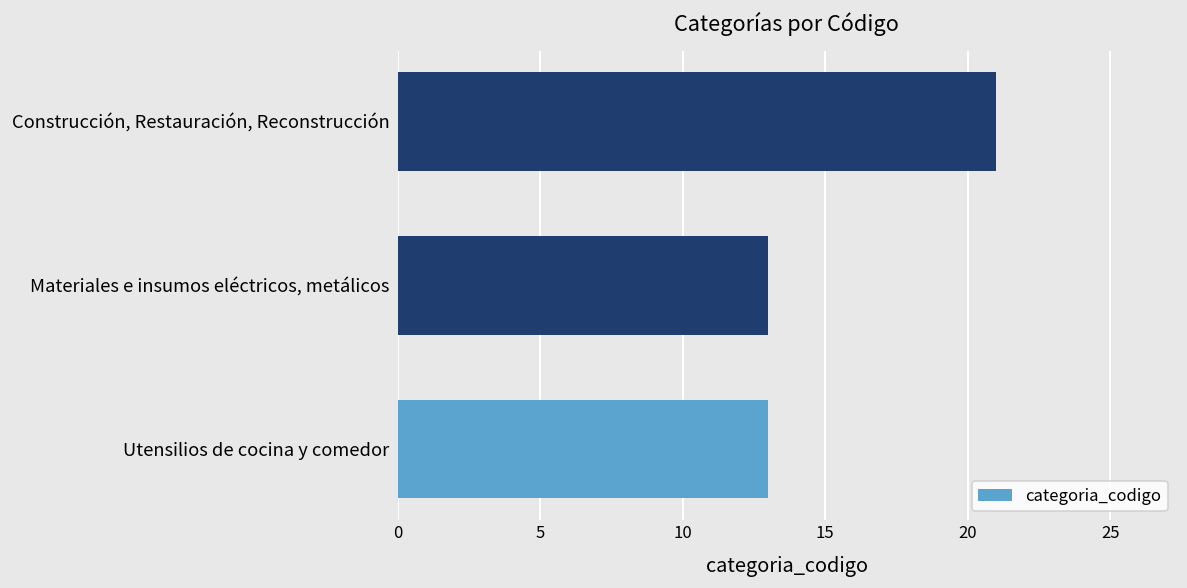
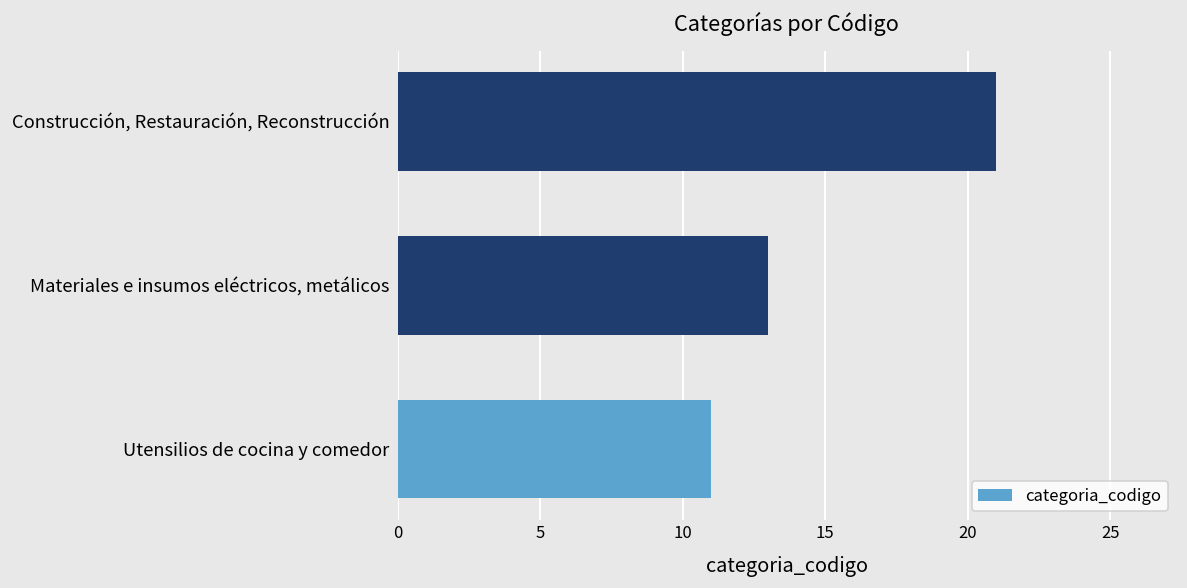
Utensilios de cocina y comedor: 13 -> 11
